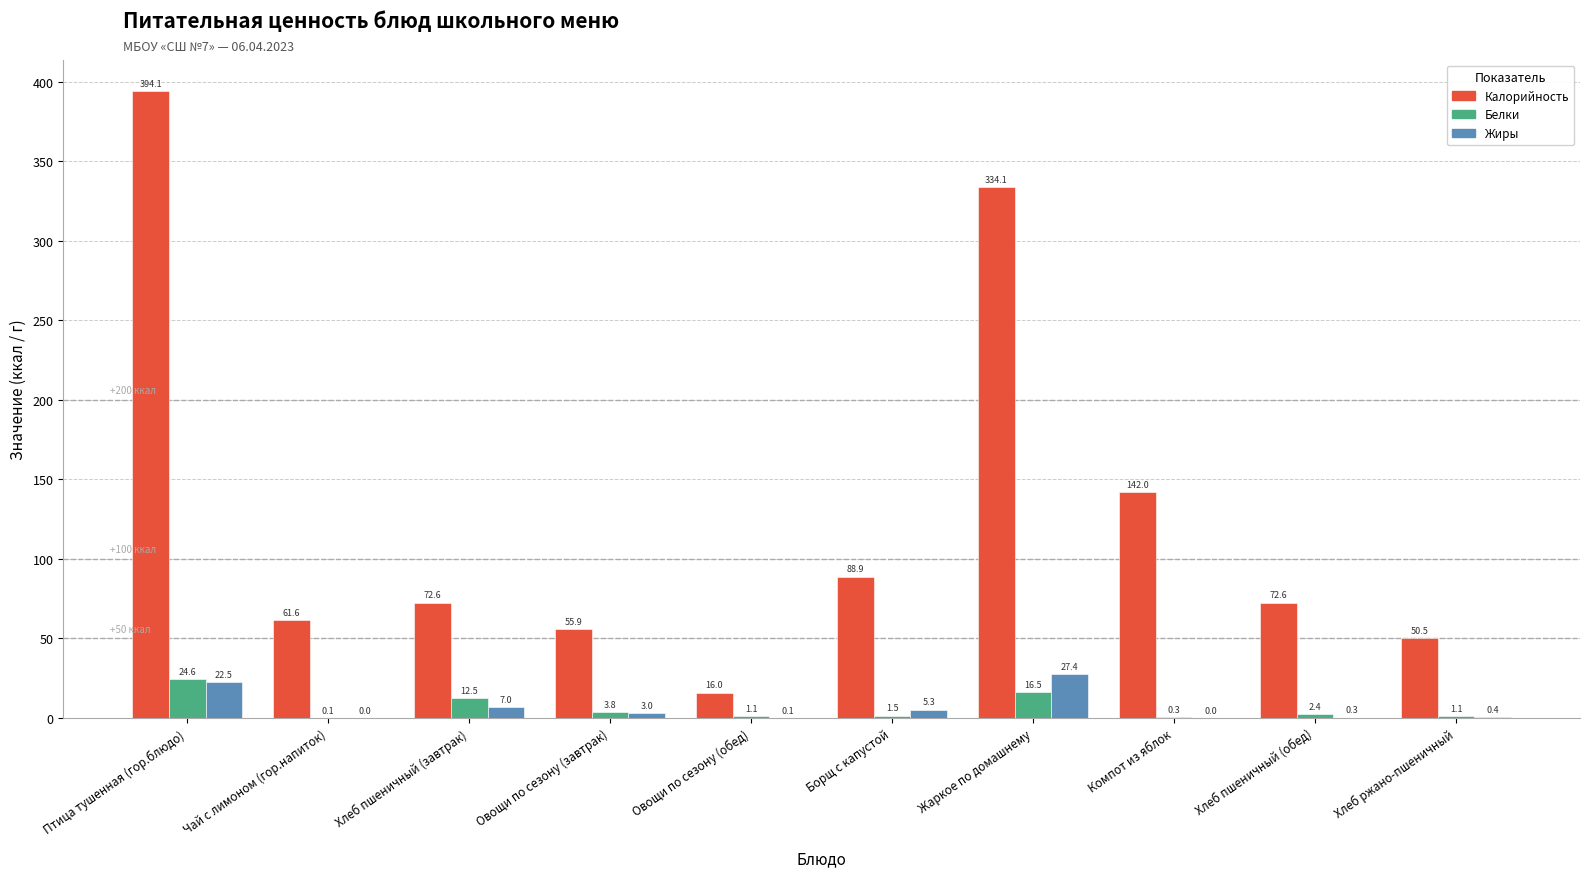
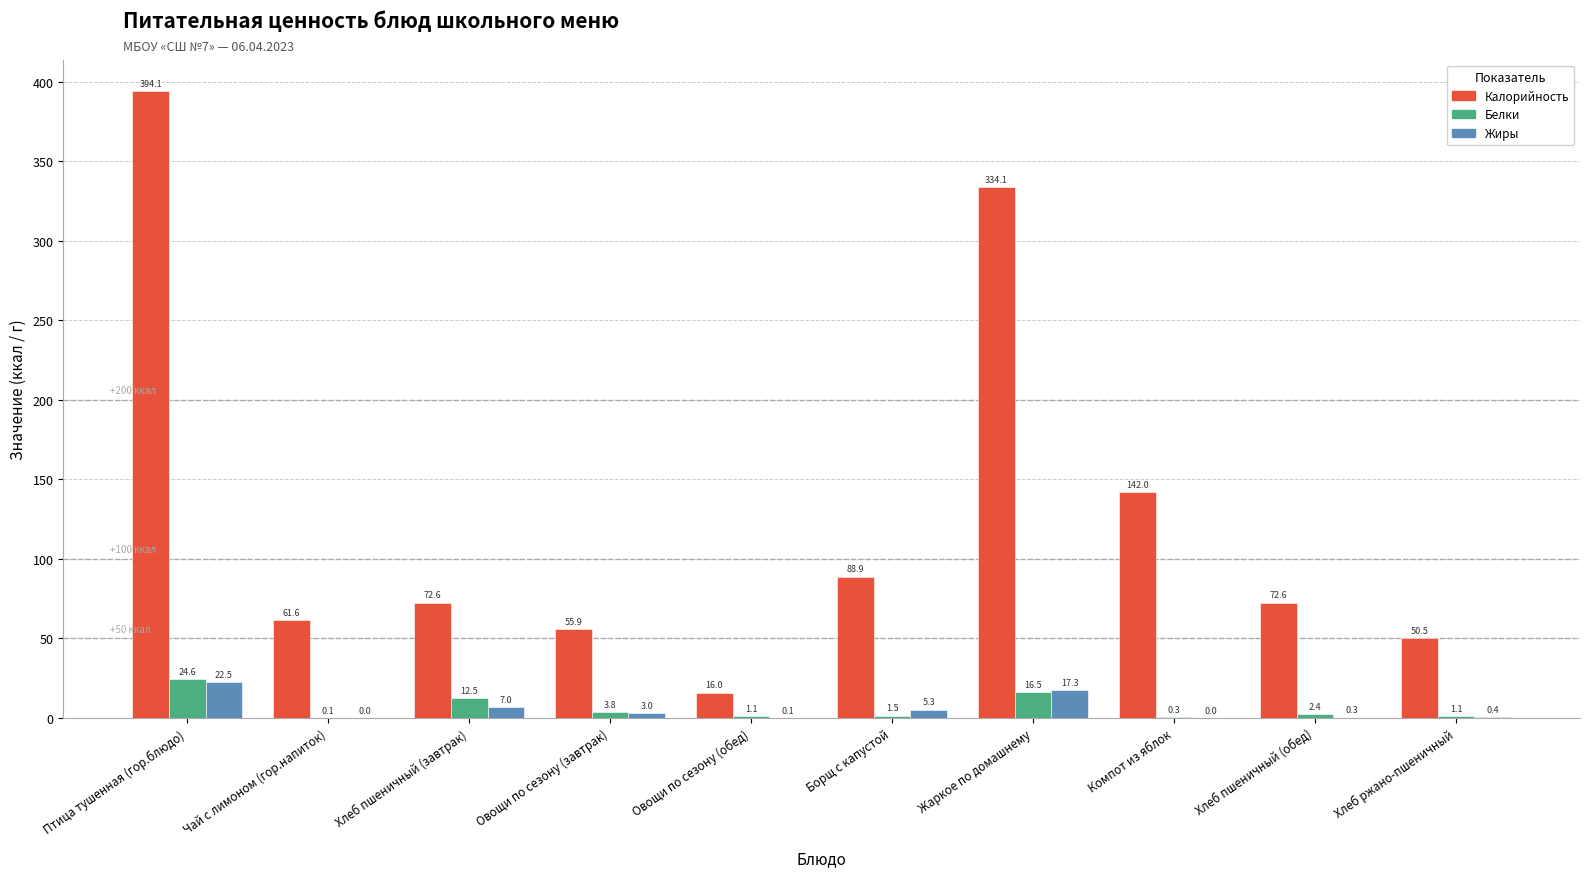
Жиры, Жаркое по домашнему: 27.4 -> 17.3
